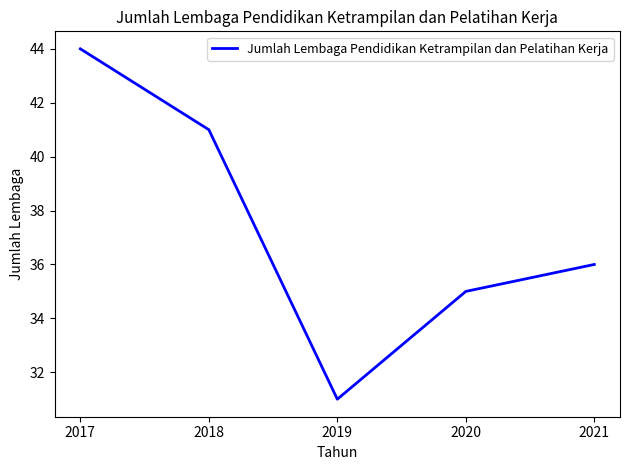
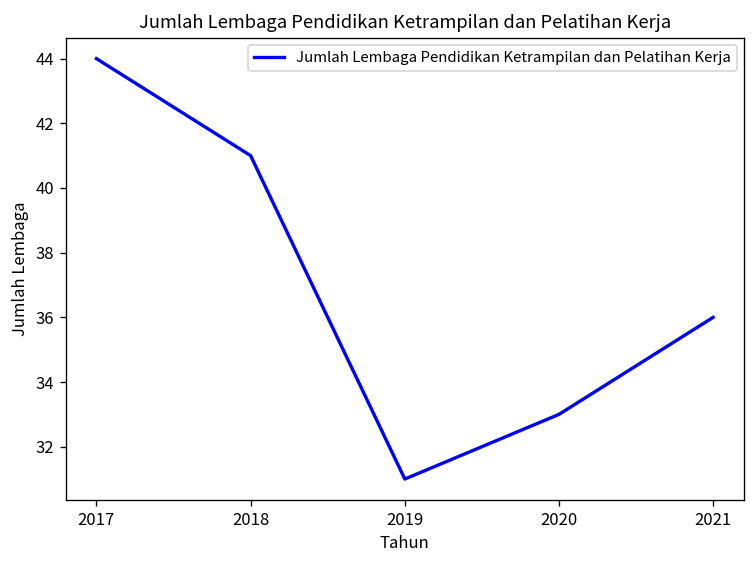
2020: 35 -> 33
